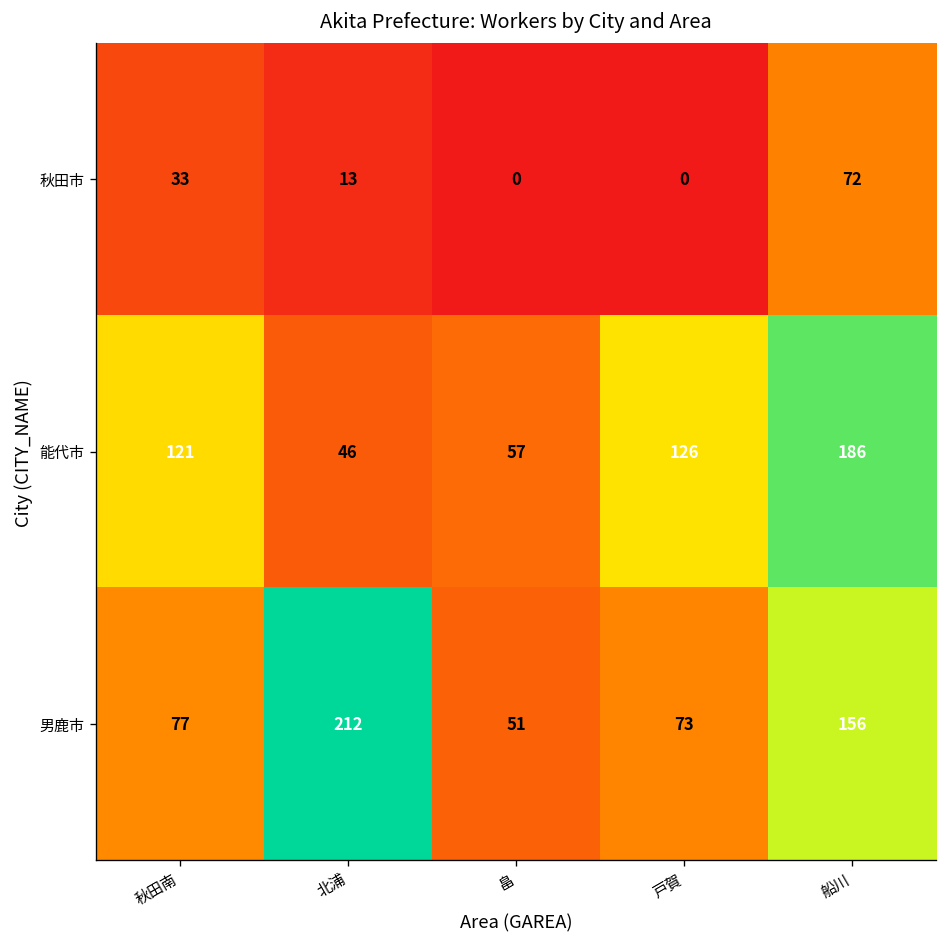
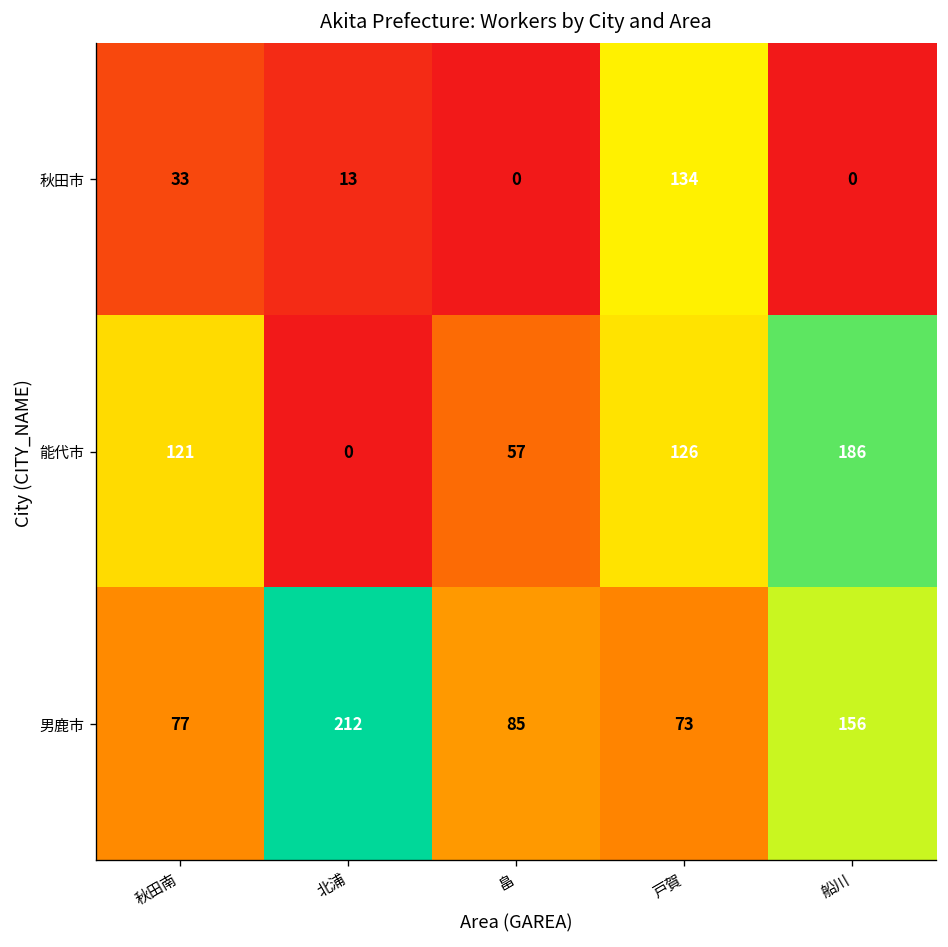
秋田市, 戸賀: 0 -> 134
秋田市, 船川: 72 -> 0
能代市, 北浦: 46 -> 0
男鹿市, 畠: 51 -> 85
